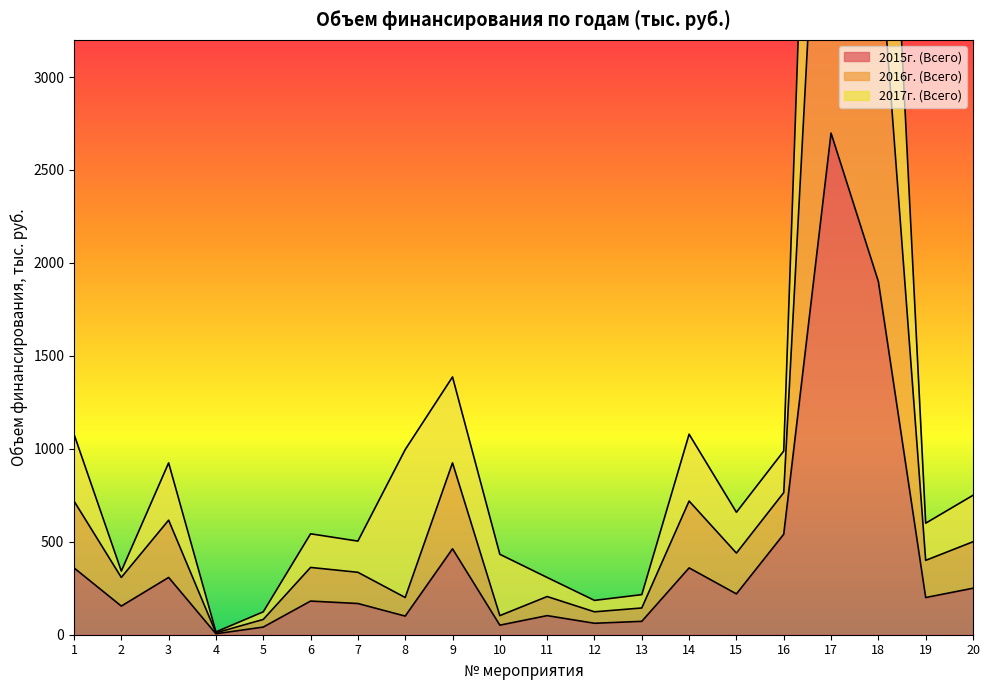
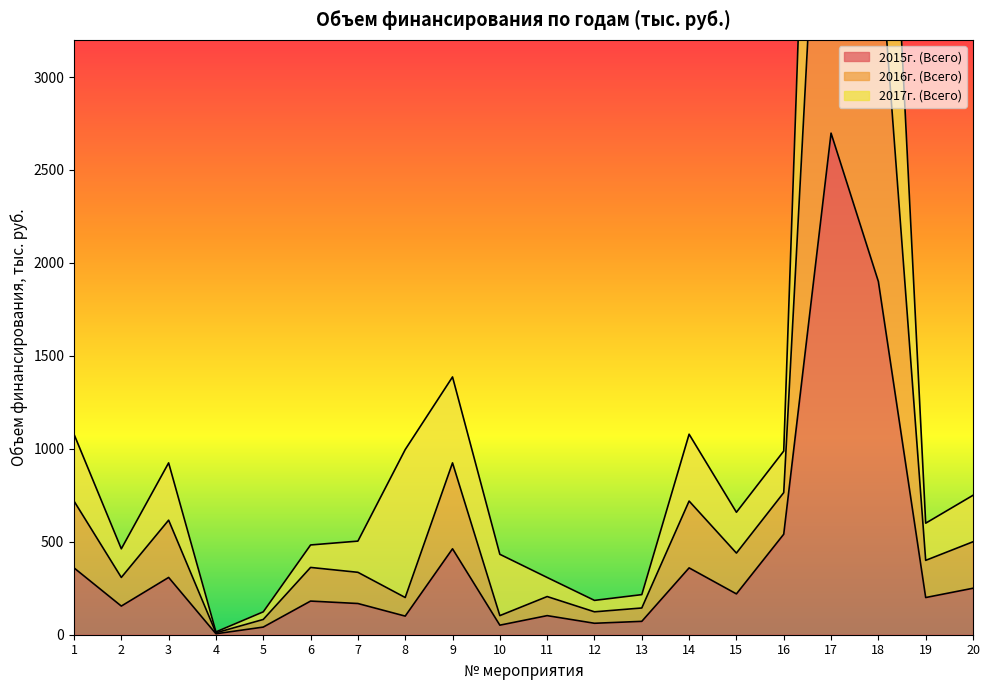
2017г. (Всего), 2: 30 -> 150
2017г. (Всего), 6: 180 -> 120
